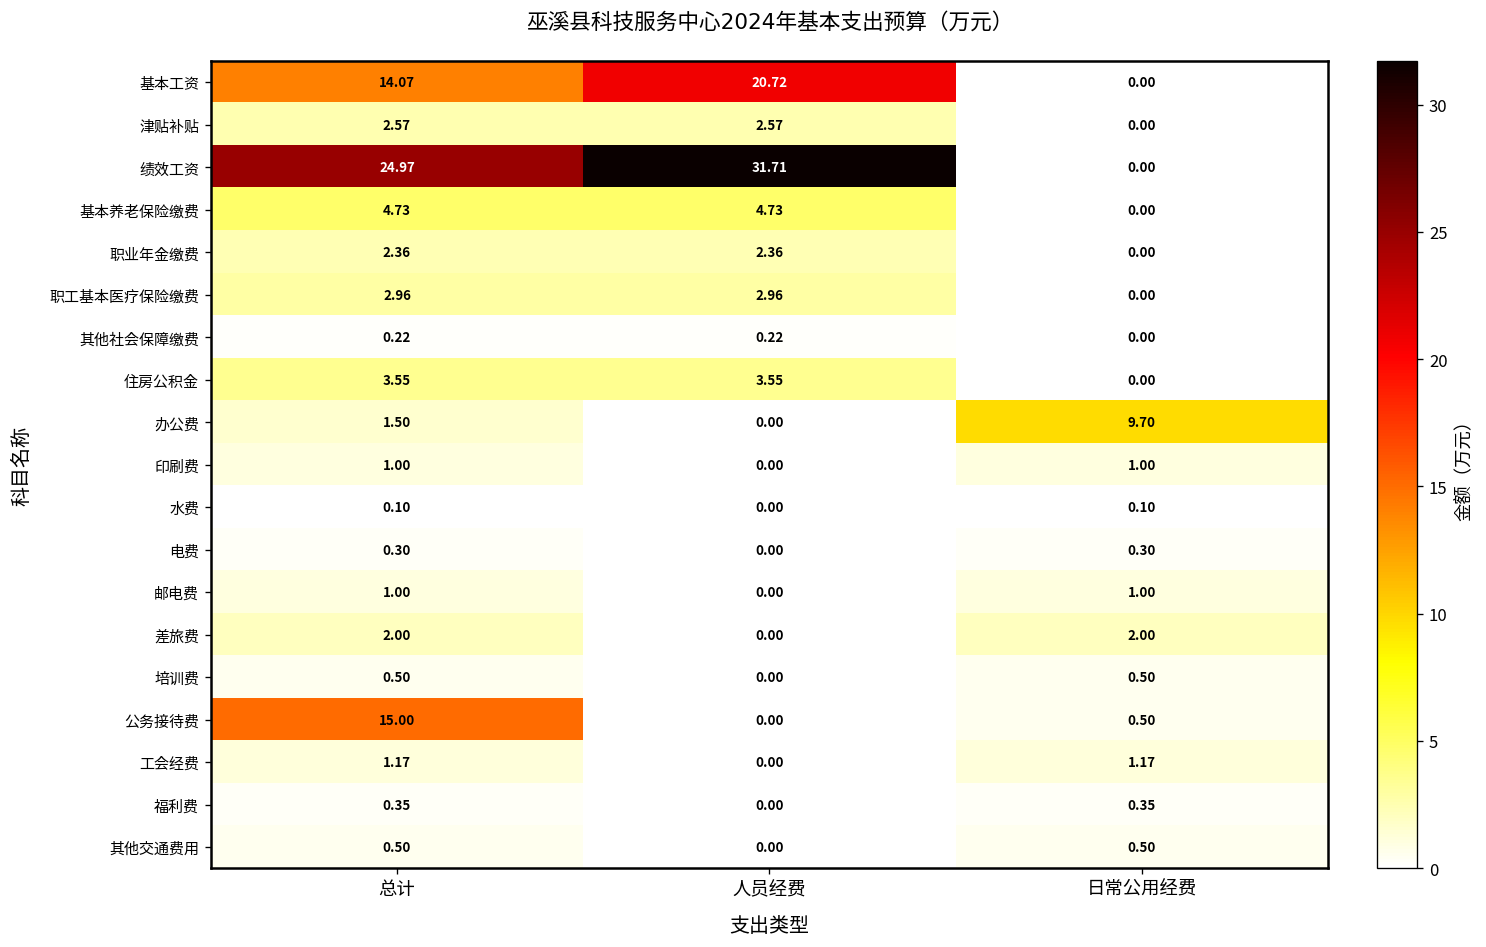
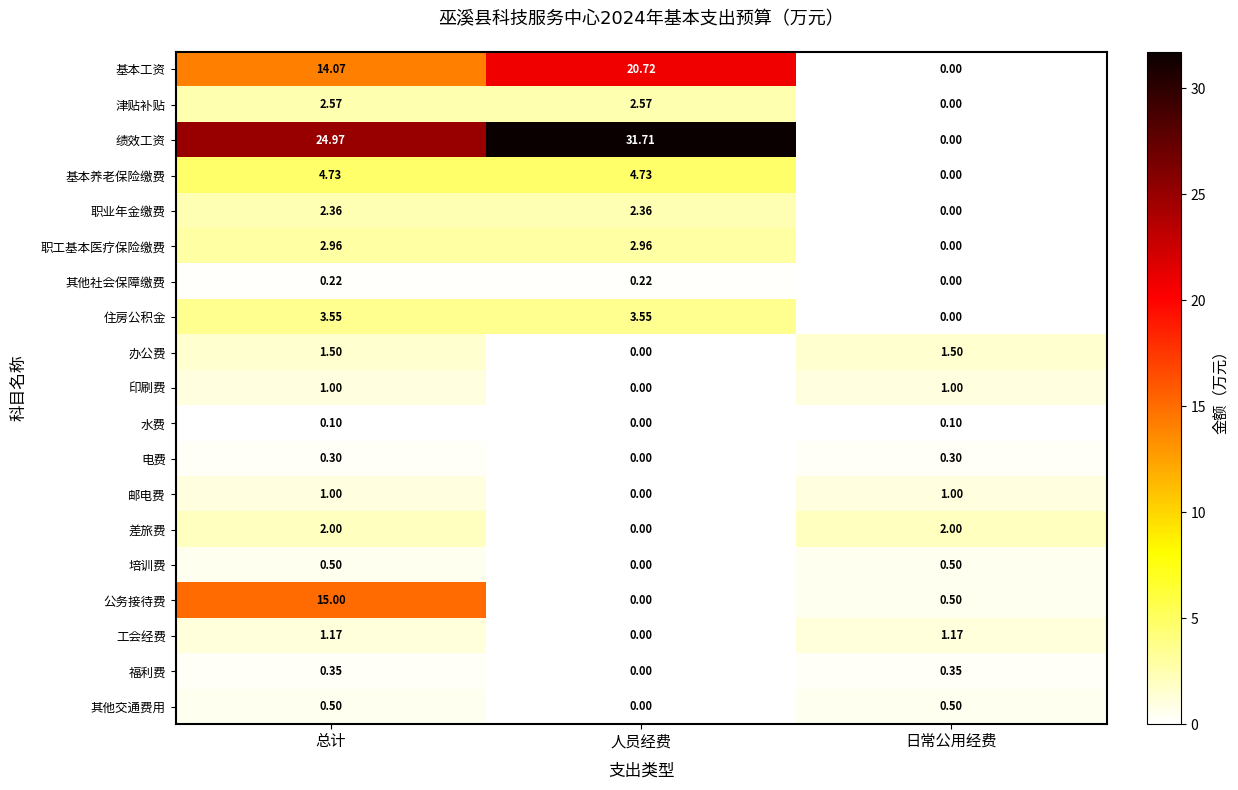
办公费, 日常公用经费: 9.70 -> 1.50
